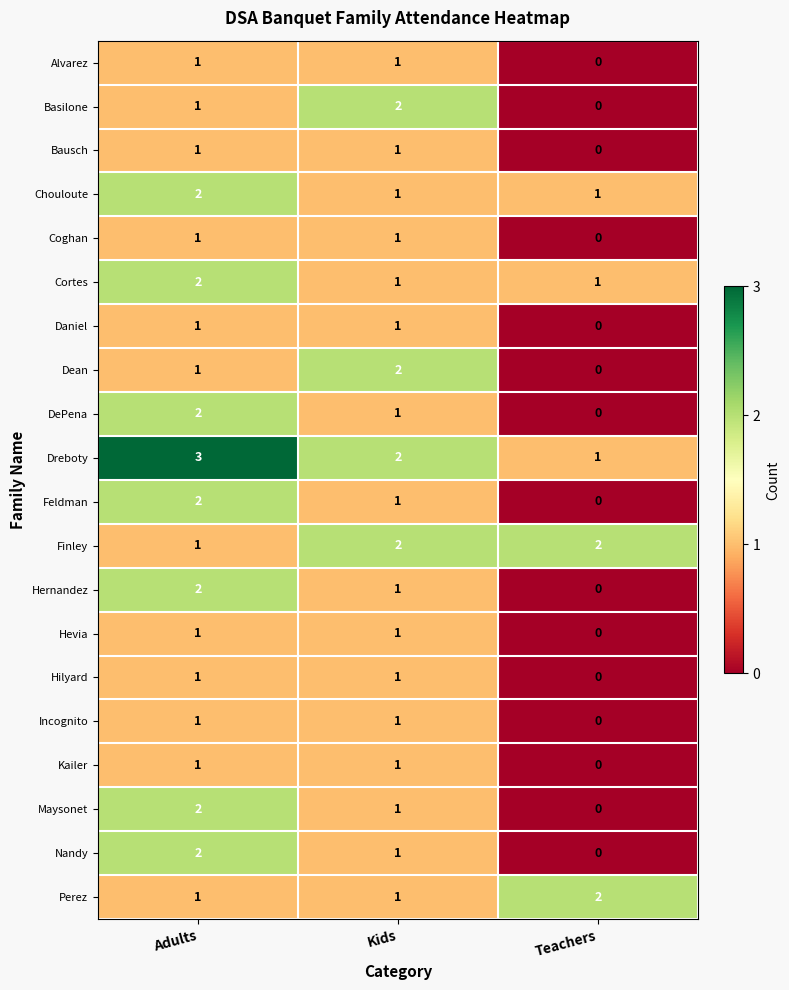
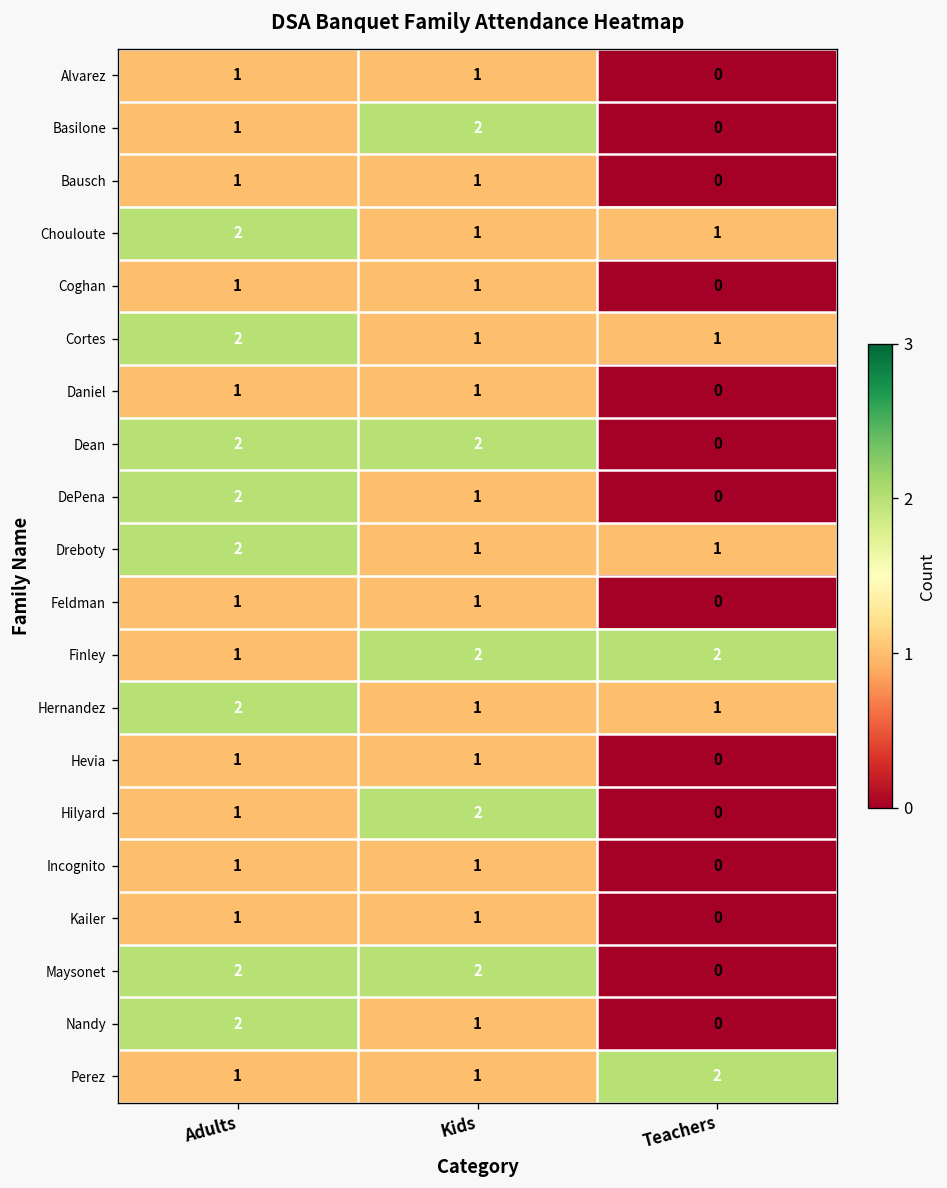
Dean, Adults: 1 -> 2
Dreboty, Adults: 3 -> 2
Dreboty, Kids: 2 -> 1
Feldman, Adults: 2 -> 1
Hernandez, Teachers: 0 -> 1
Hilyard, Kids: 1 -> 2
Maysonet, Kids: 1 -> 2
